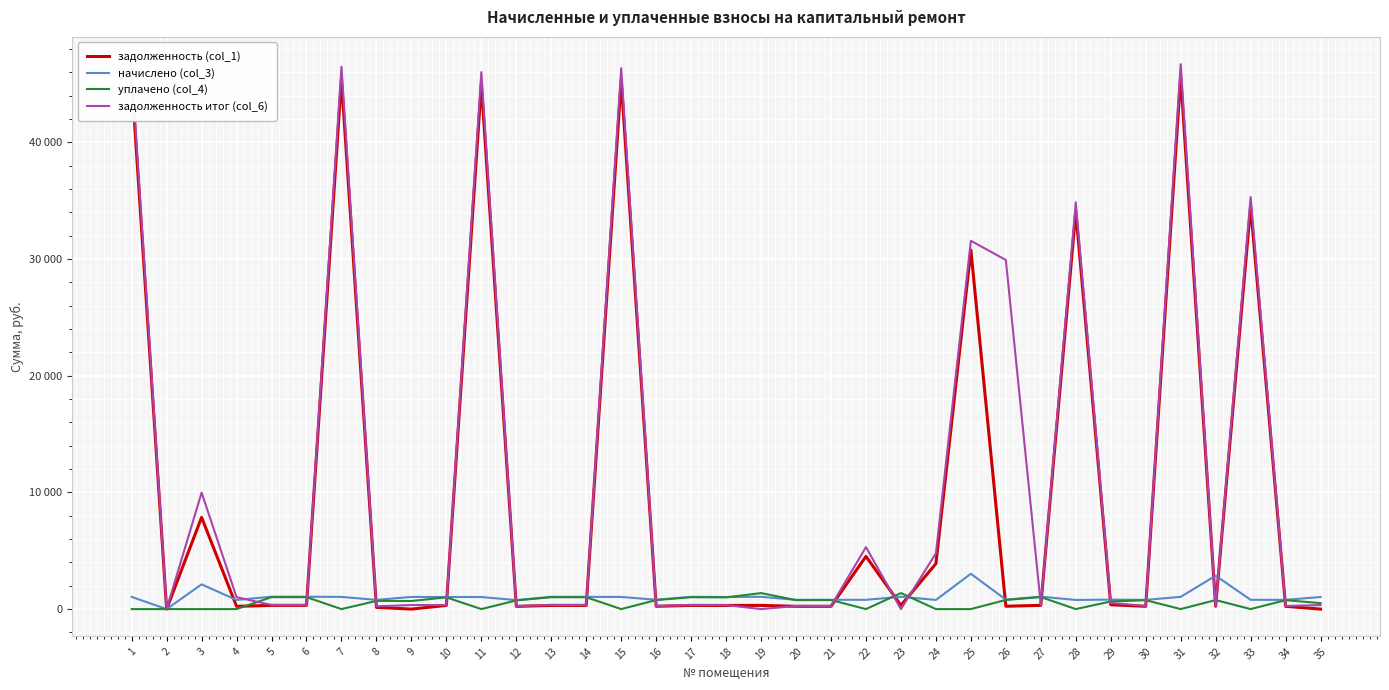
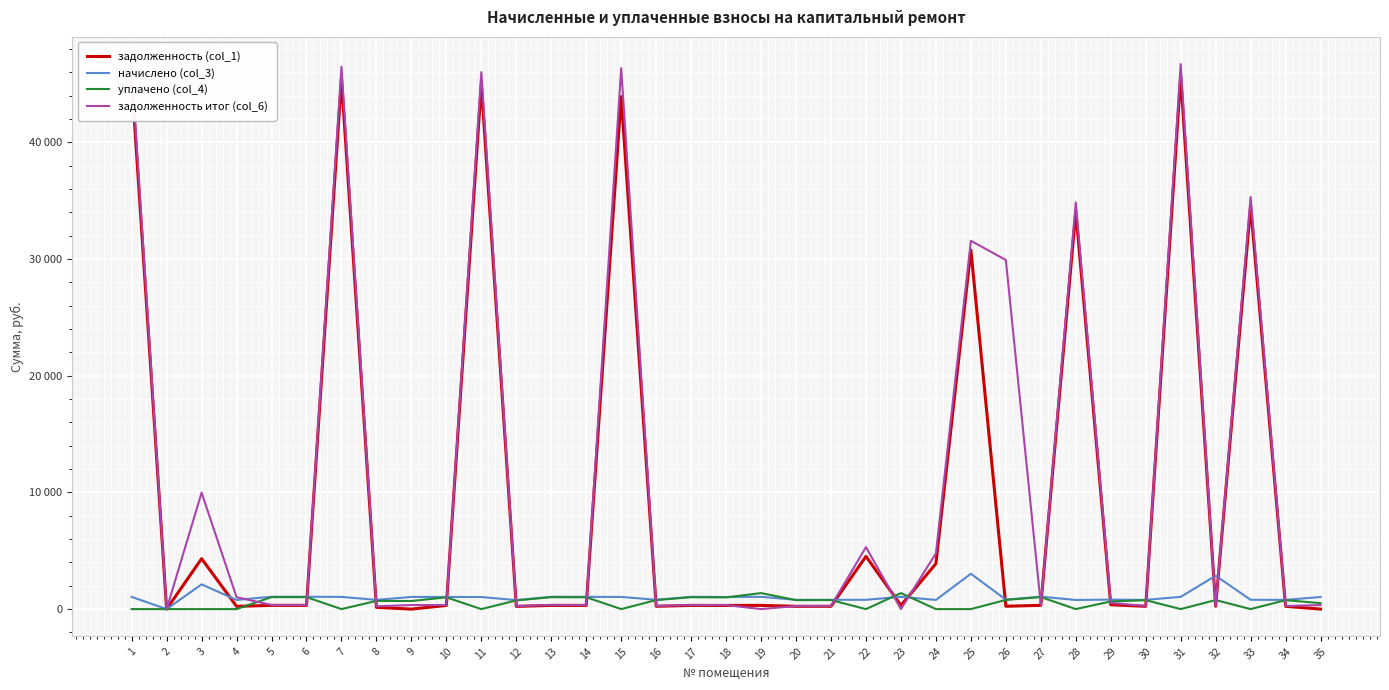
задолженность (col_1), 3: 7900 -> 4300
задолженность (col_1), 15: 45300 -> 43900
